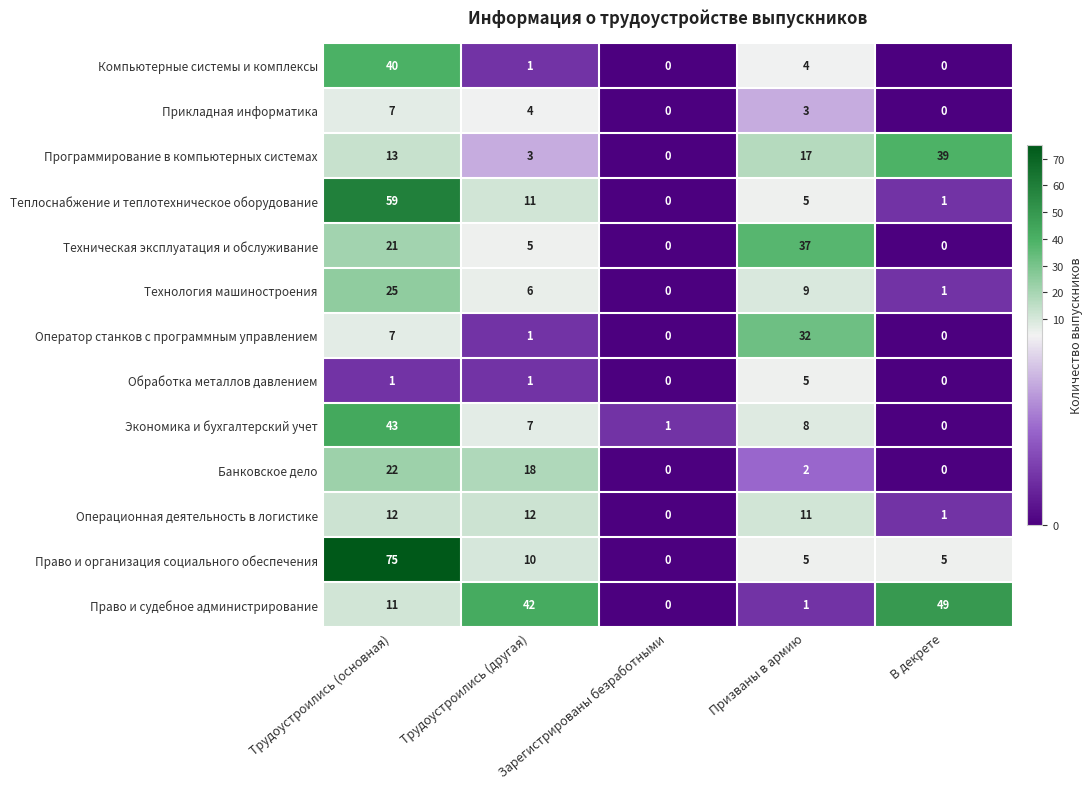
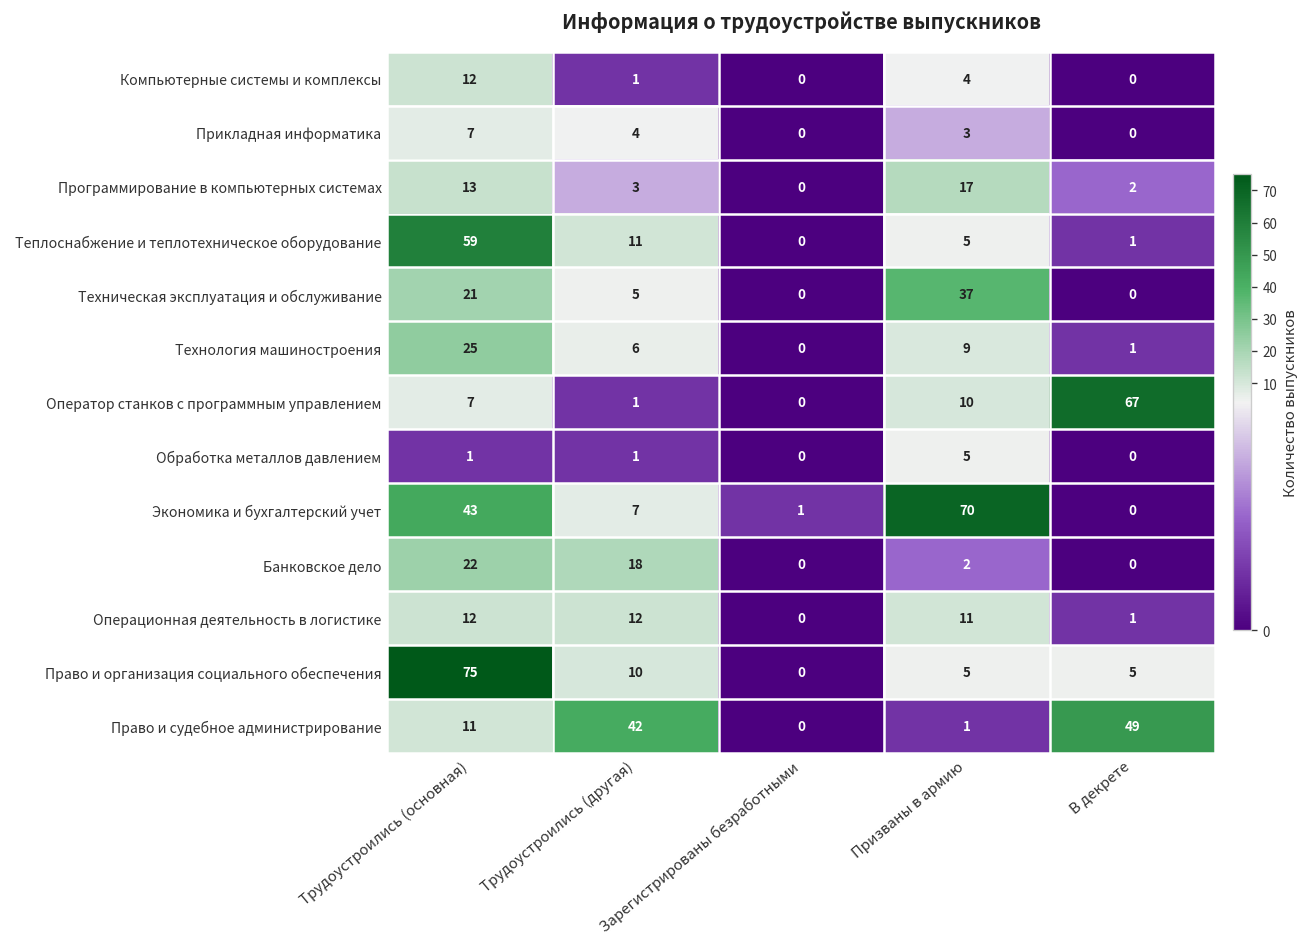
Компьютерные системы и комплексы, Трудоустроились (основная): 40 -> 12
Программирование в компьютерных системах, В декрете: 39 -> 2
Оператор станков с программным управлением, Призваны в армию: 32 -> 10
Оператор станков с программным управлением, В декрете: 0 -> 67
Экономика и бухгалтерский учет, Призваны в армию: 8 -> 70
